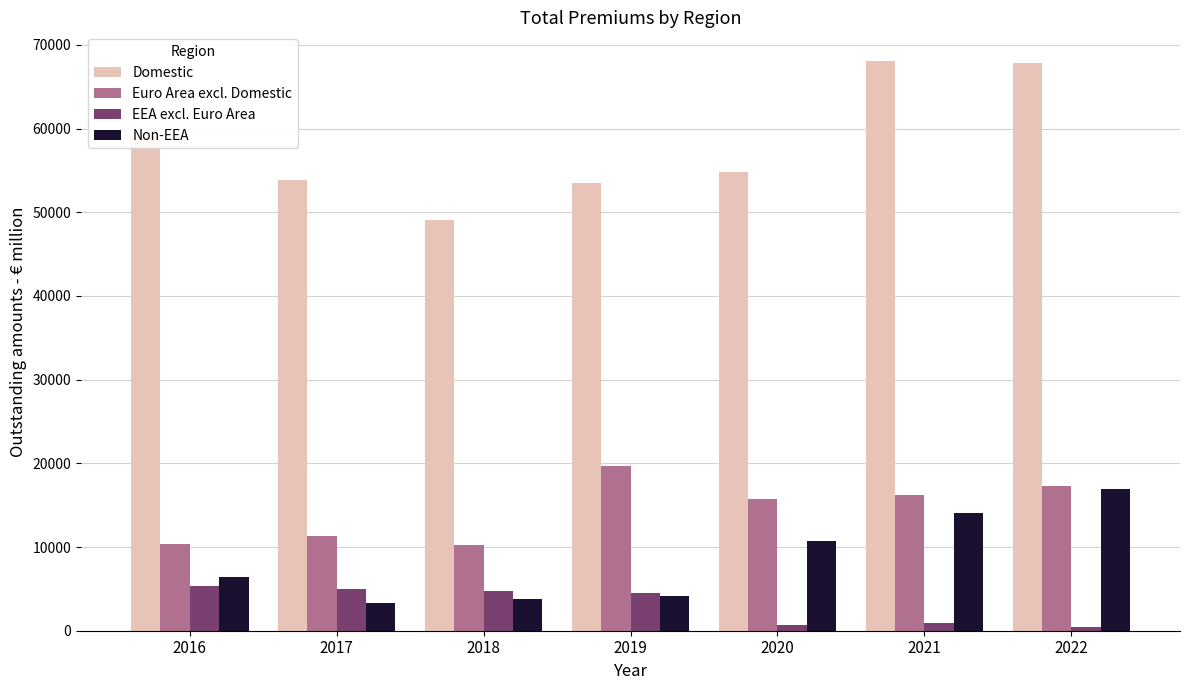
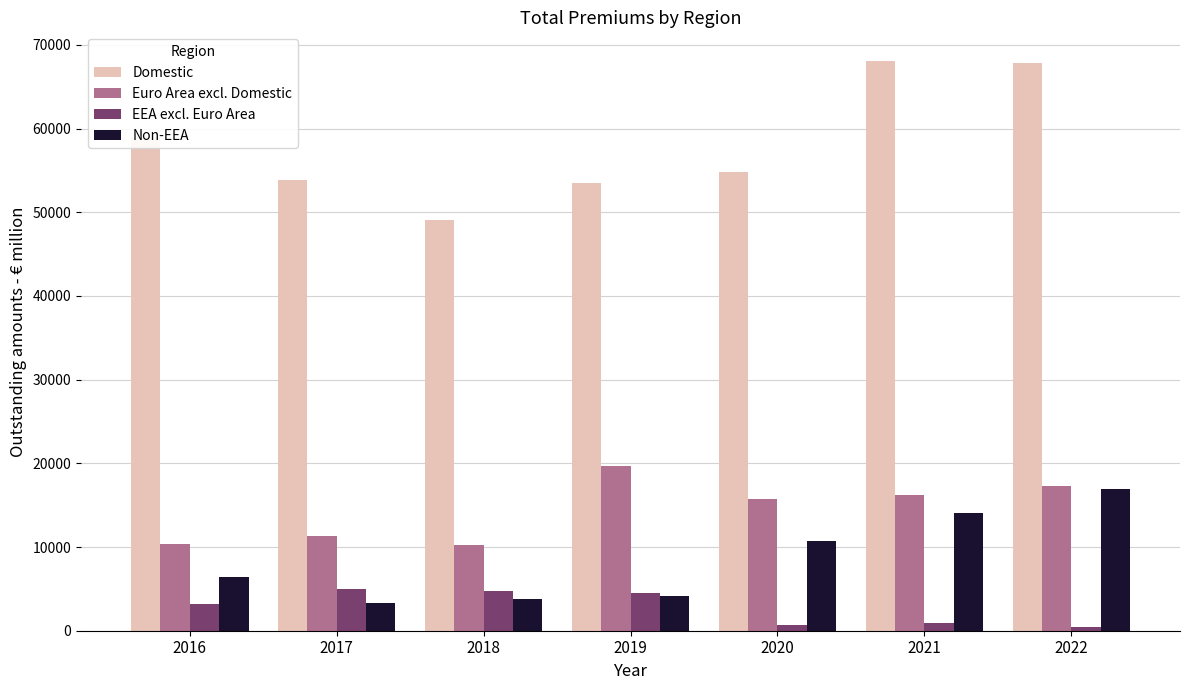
EEA excl. Euro Area, 2016: 5000 -> 3000
